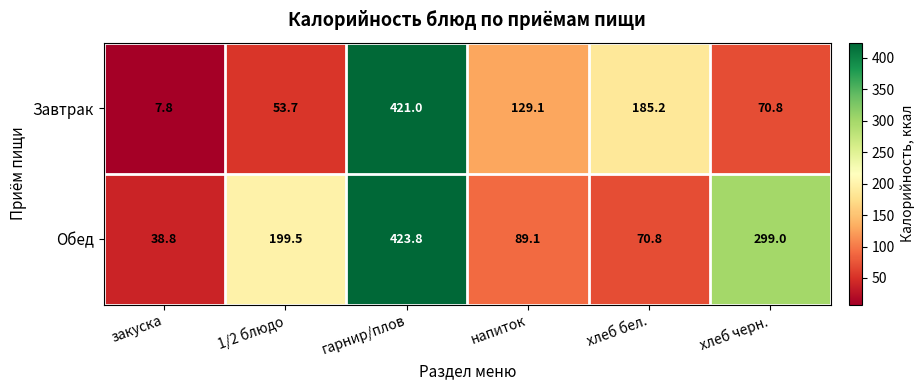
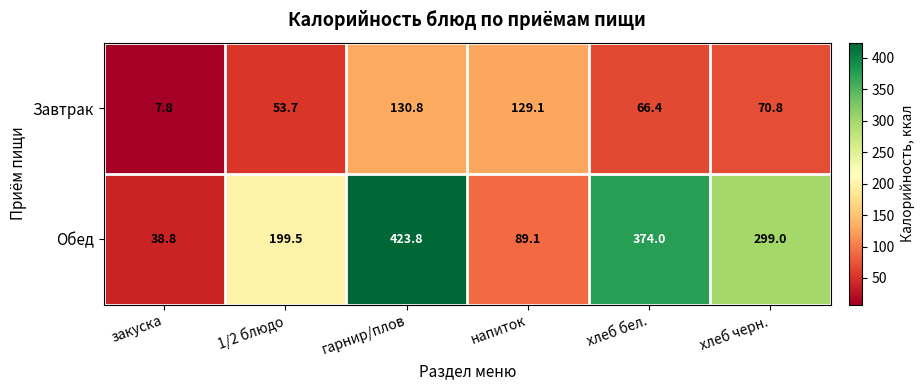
Завтрак, гарнир/плов: 421.0 -> 130.8
Завтрак, хлеб бел.: 185.2 -> 66.4
Обед, хлеб бел.: 70.8 -> 374.0
